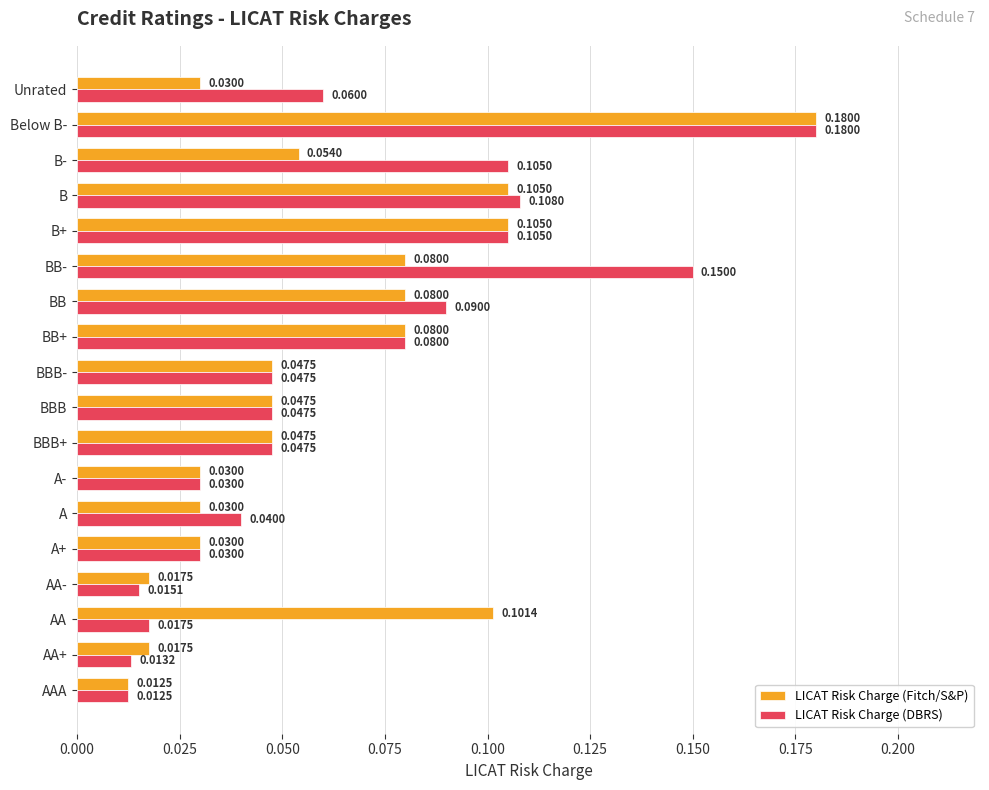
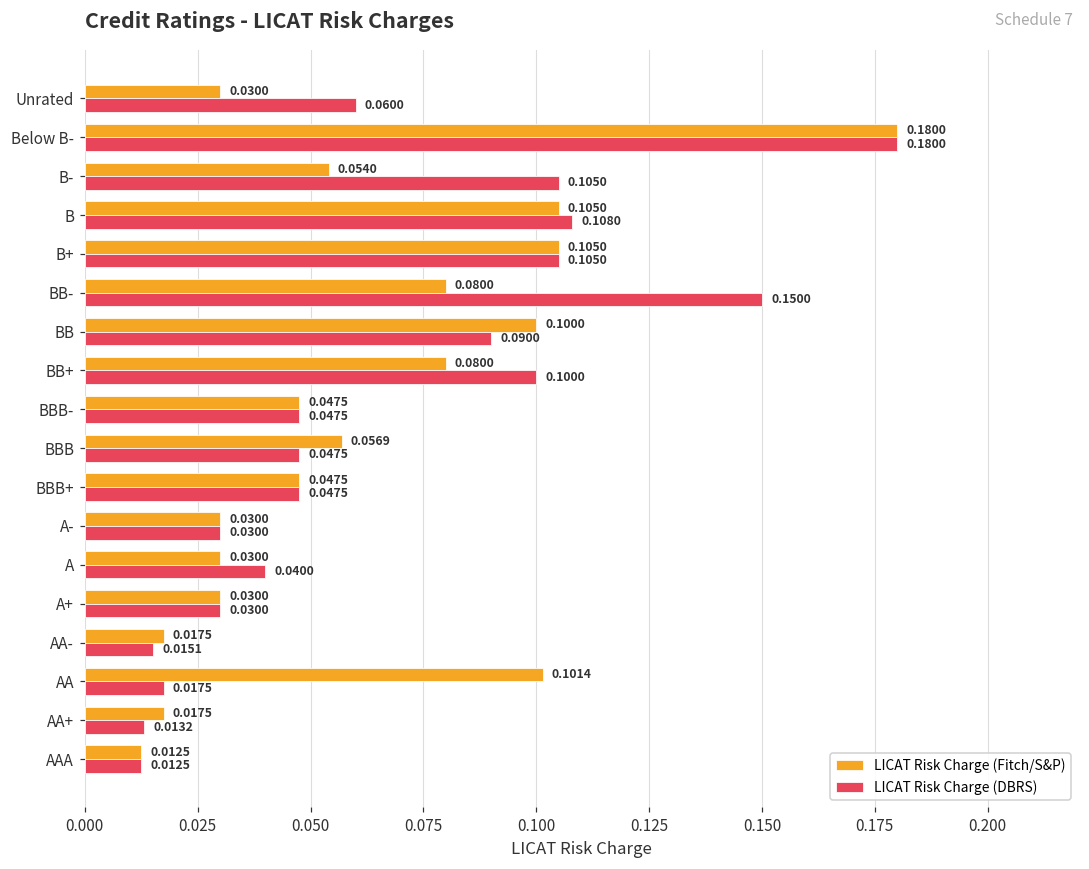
LICAT Risk Charge (Fitch/S&P), BB: 0.0800 -> 0.1000
LICAT Risk Charge (DBRS), BB+: 0.0800 -> 0.1000
LICAT Risk Charge (Fitch/S&P), BBB: 0.0475 -> 0.0569
